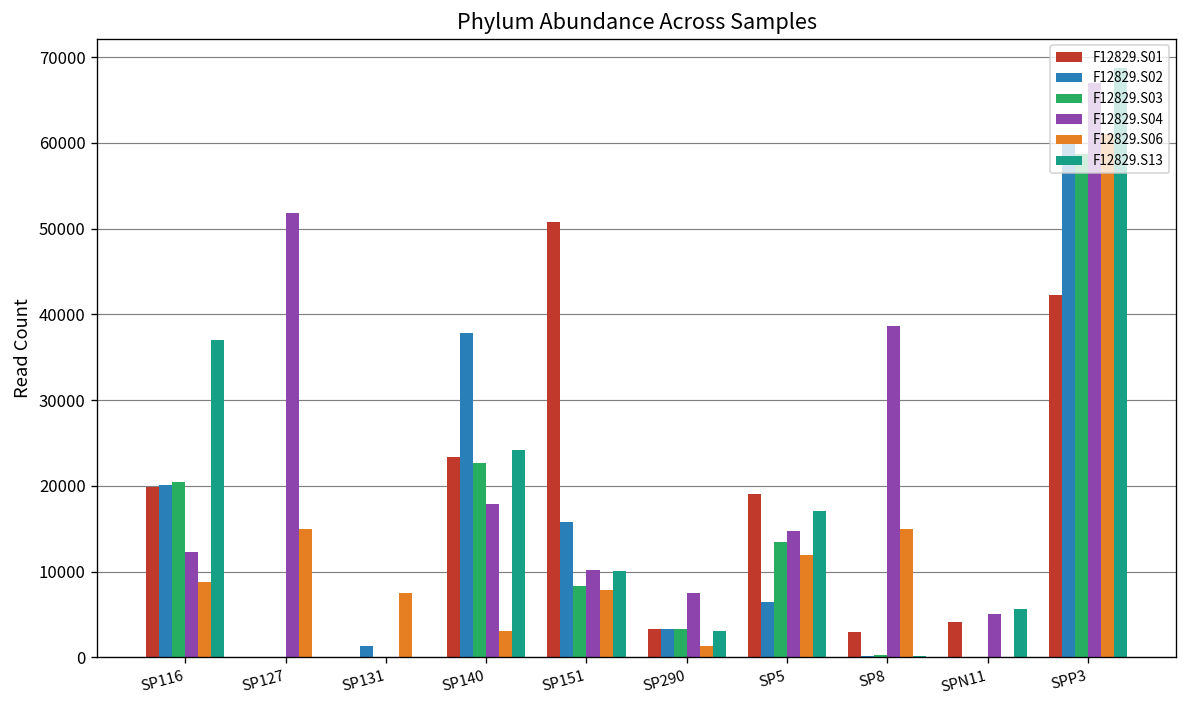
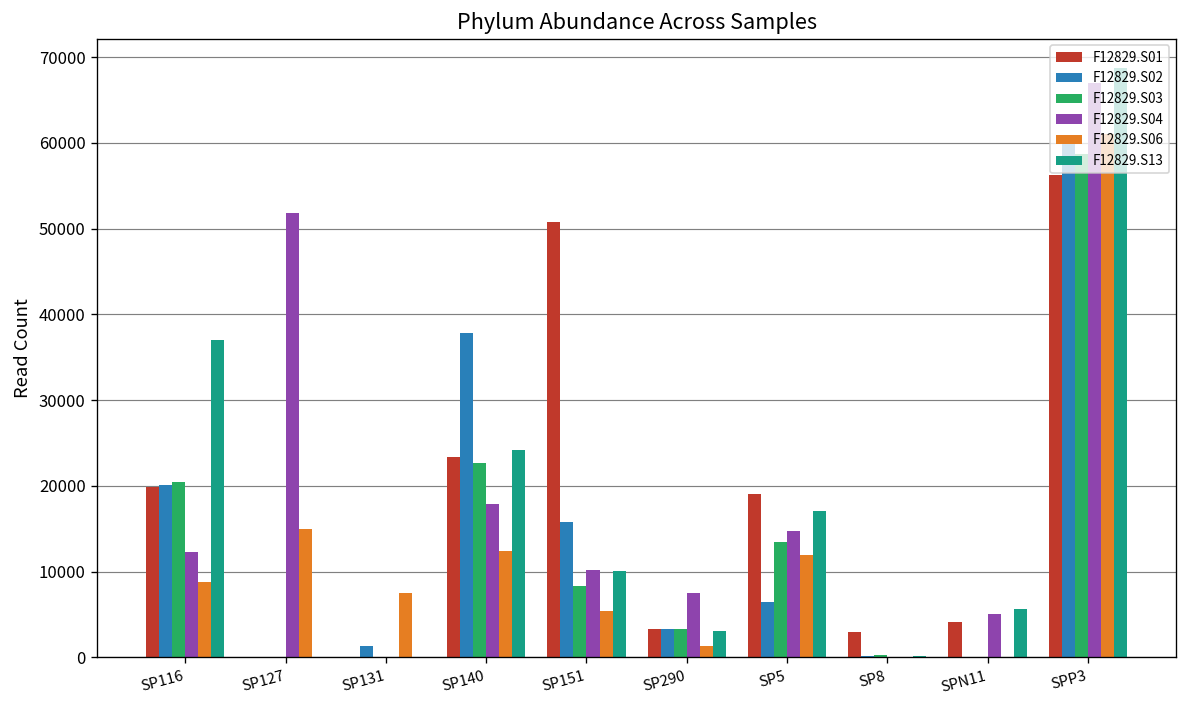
F12829.S06, SP140: 3000 -> 12000
F12829.S06, SP151: 8000 -> 5000
F12829.S04, SP8: 39000 -> 0
F12829.S06, SP8: 15000 -> 0
F12829.S01, SPP3: 42000 -> 56000
